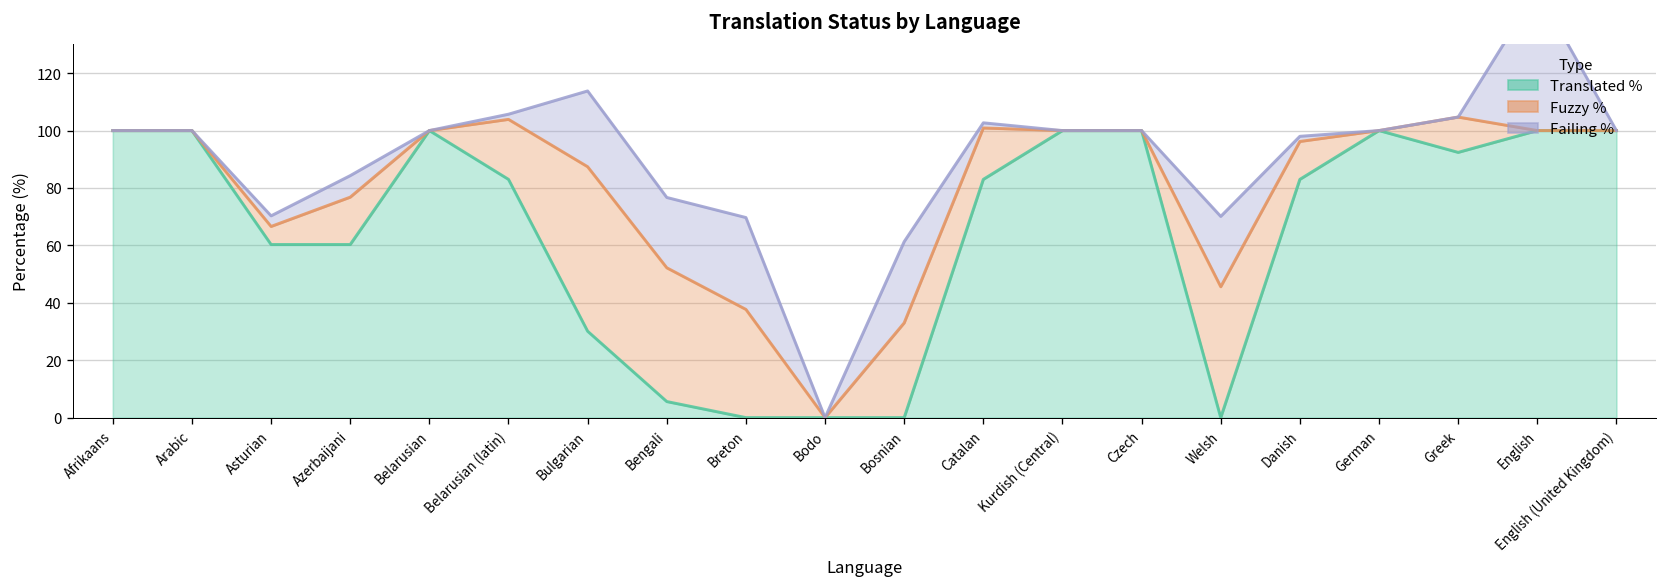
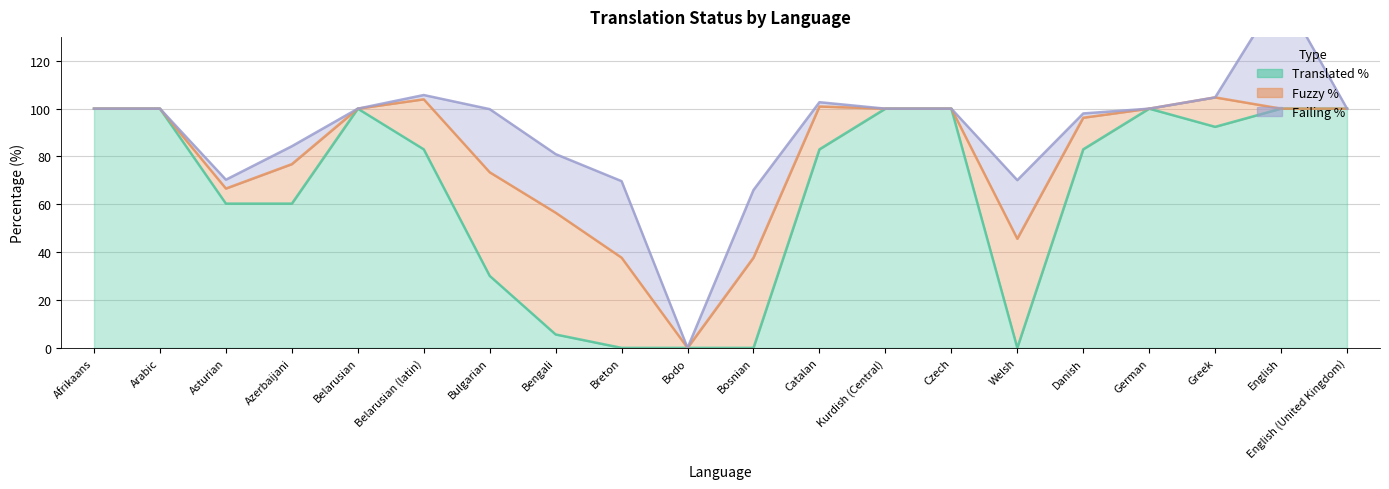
Fuzzy %, Bulgarian: 57 -> 43
Fuzzy %, Bengali: 47 -> 51
Fuzzy %, Bosnian: 33 -> 38
